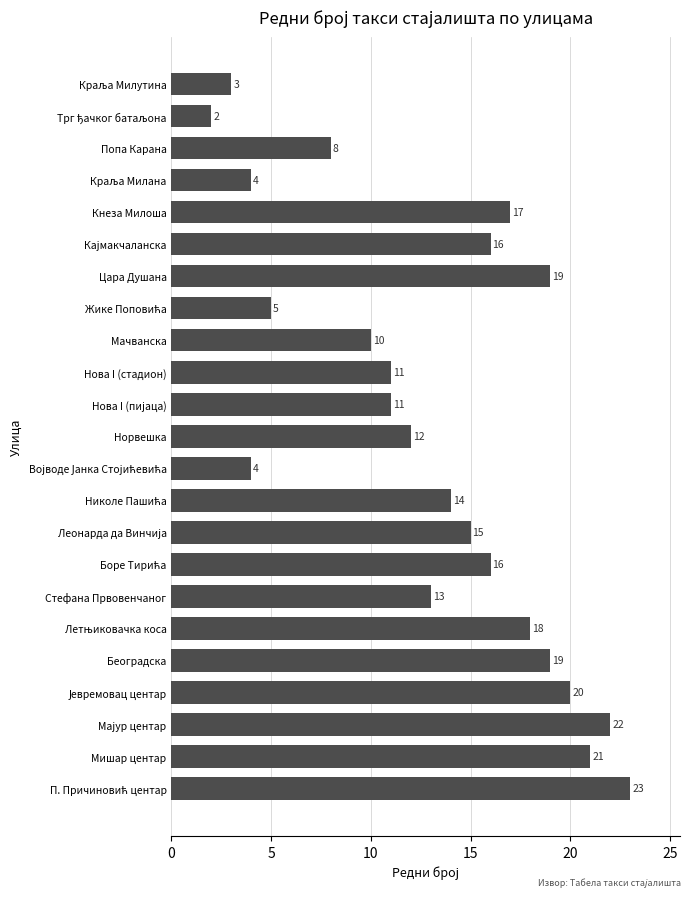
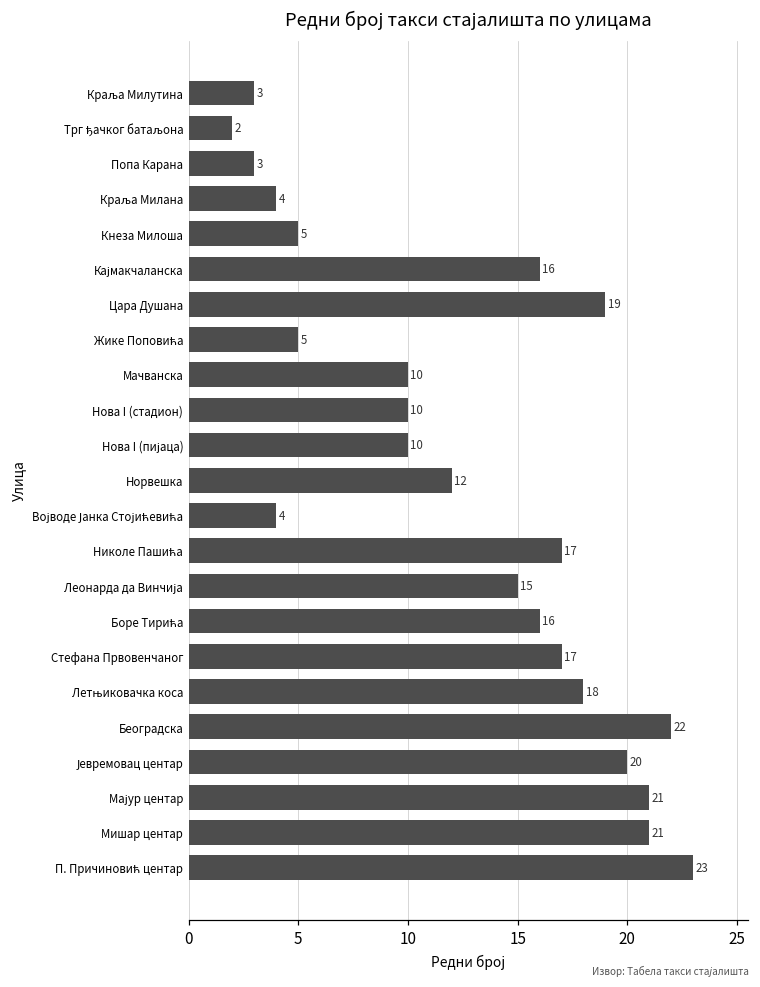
Попа Карана: 8 -> 3
Кнеза Милоша: 17 -> 5
Нова I (стадион): 11 -> 10
Нова I (пијаца): 11 -> 10
Николе Пашића: 14 -> 17
Стефана Првовенчаног: 13 -> 17
Београдска: 19 -> 22
Мајур центар: 22 -> 21
